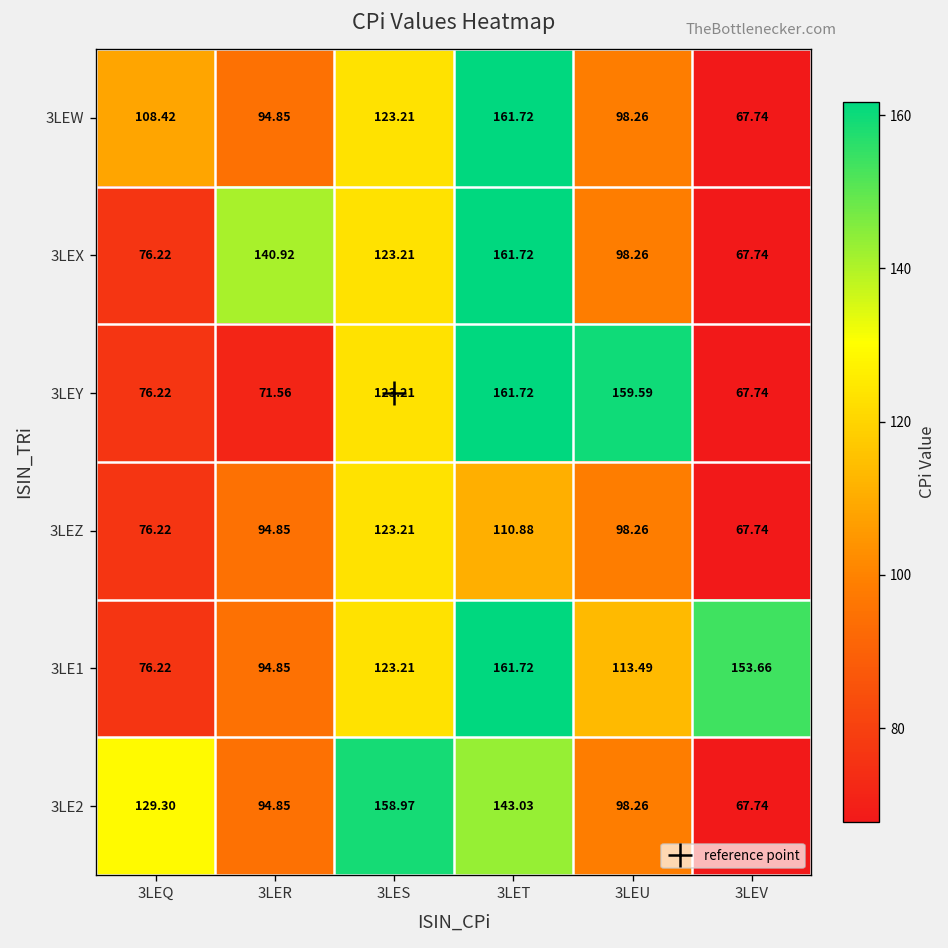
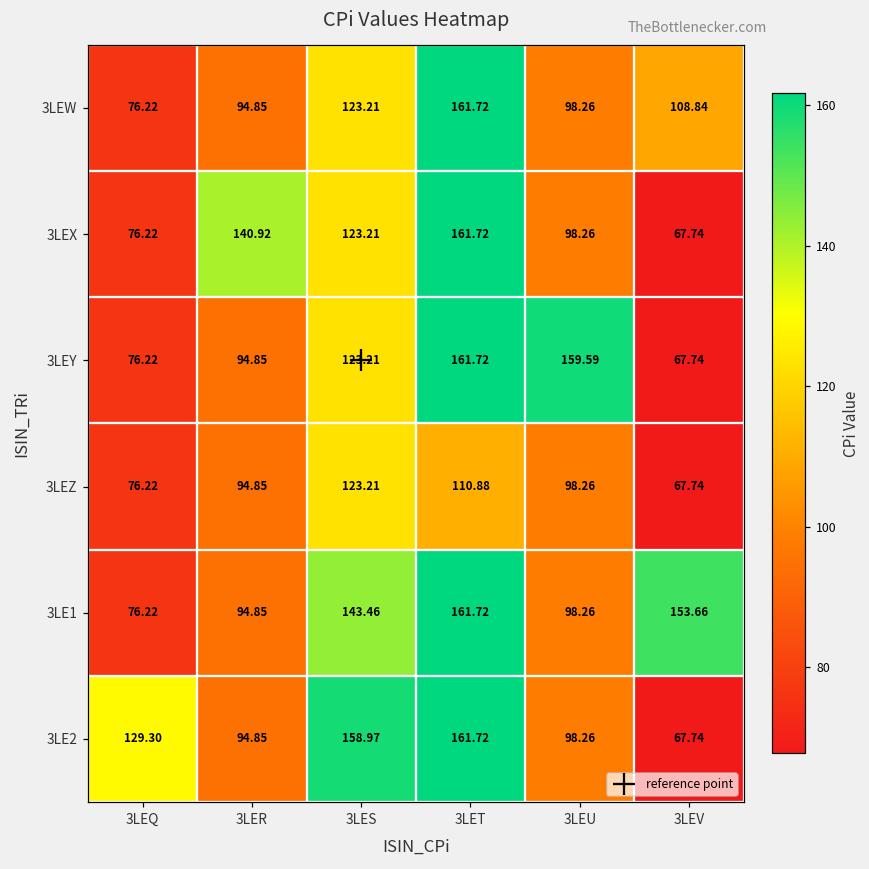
3LEW, 3LEQ: 108.42 -> 76.22
3LEW, 3LEV: 67.74 -> 108.84
3LEY, 3LER: 71.56 -> 94.85
3LE1, 3LES: 123.21 -> 143.46
3LE1, 3LEU: 113.49 -> 98.26
3LE2, 3LET: 143.03 -> 161.72
